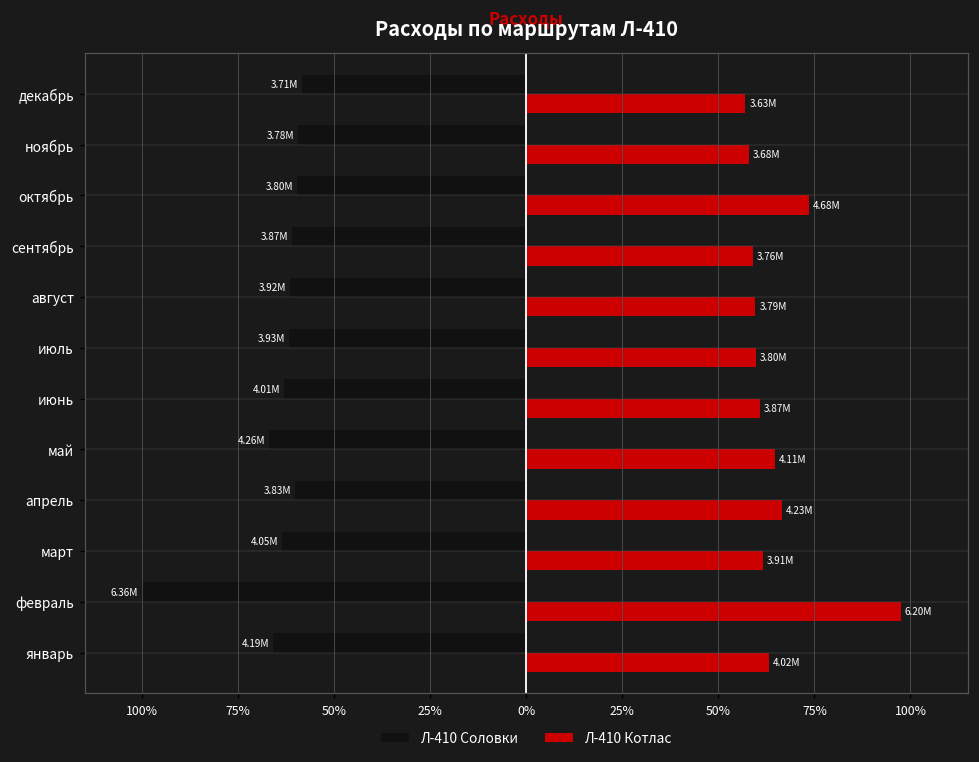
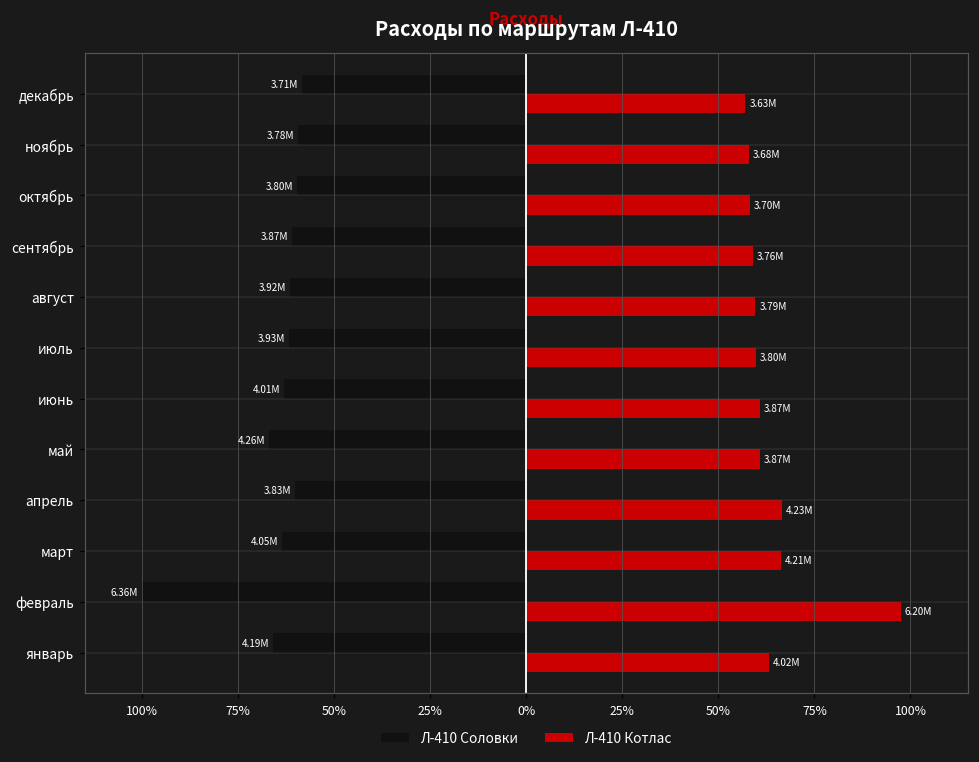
Л-410 Котлас, октябрь: 4.68M -> 3.70M
Л-410 Котлас, май: 4.11M -> 3.87M
Л-410 Котлас, март: 3.91M -> 4.21M
